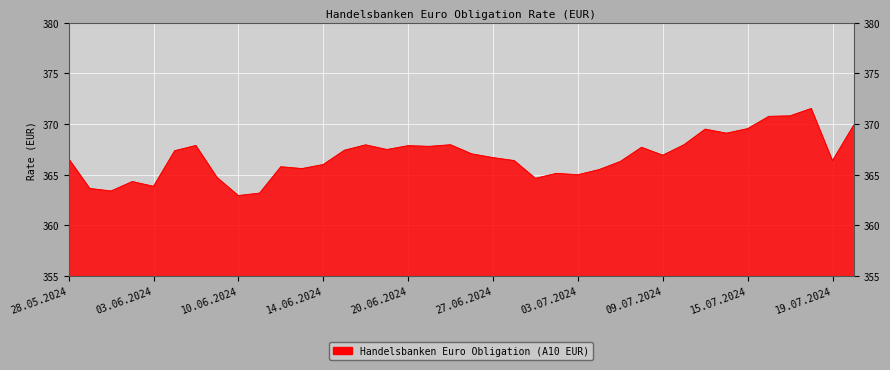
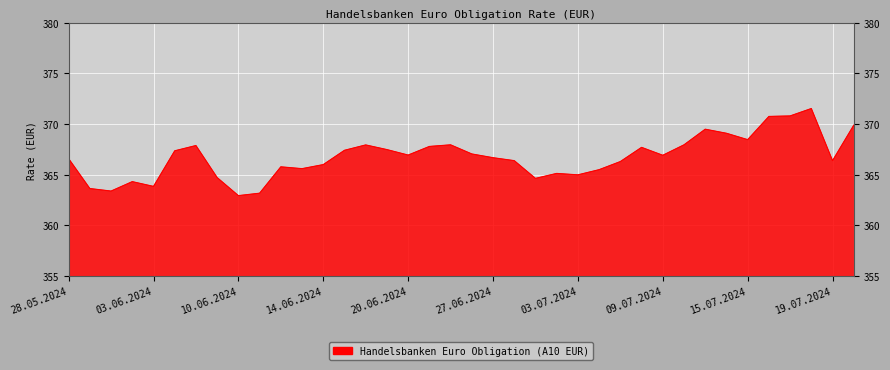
20.06.2024: 367.9 -> 366.9
15.07.2024: 369.5 -> 368.5
